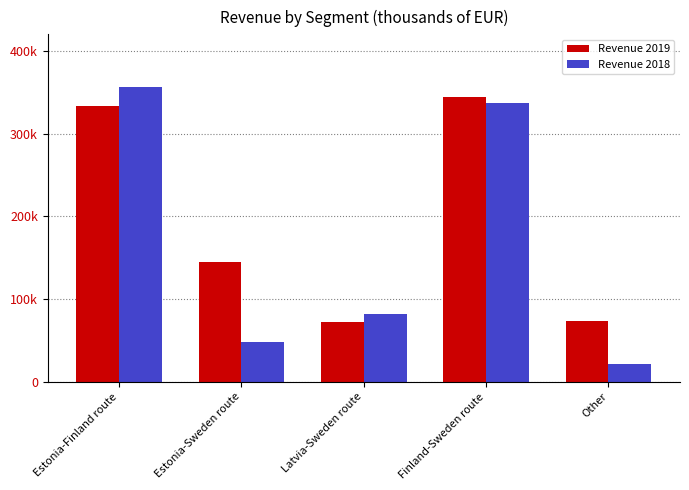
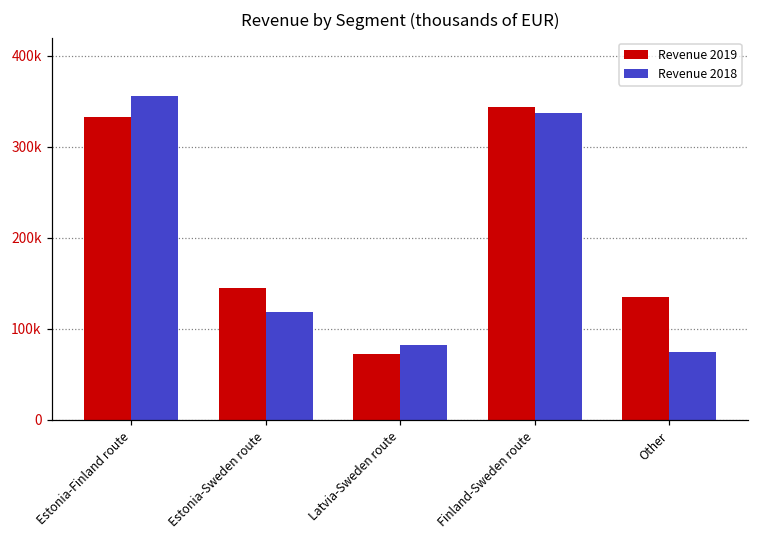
Revenue 2018, Estonia-Sweden route: 50000 -> 120000
Revenue 2019, Other: 70000 -> 140000
Revenue 2018, Other: 20000 -> 70000
